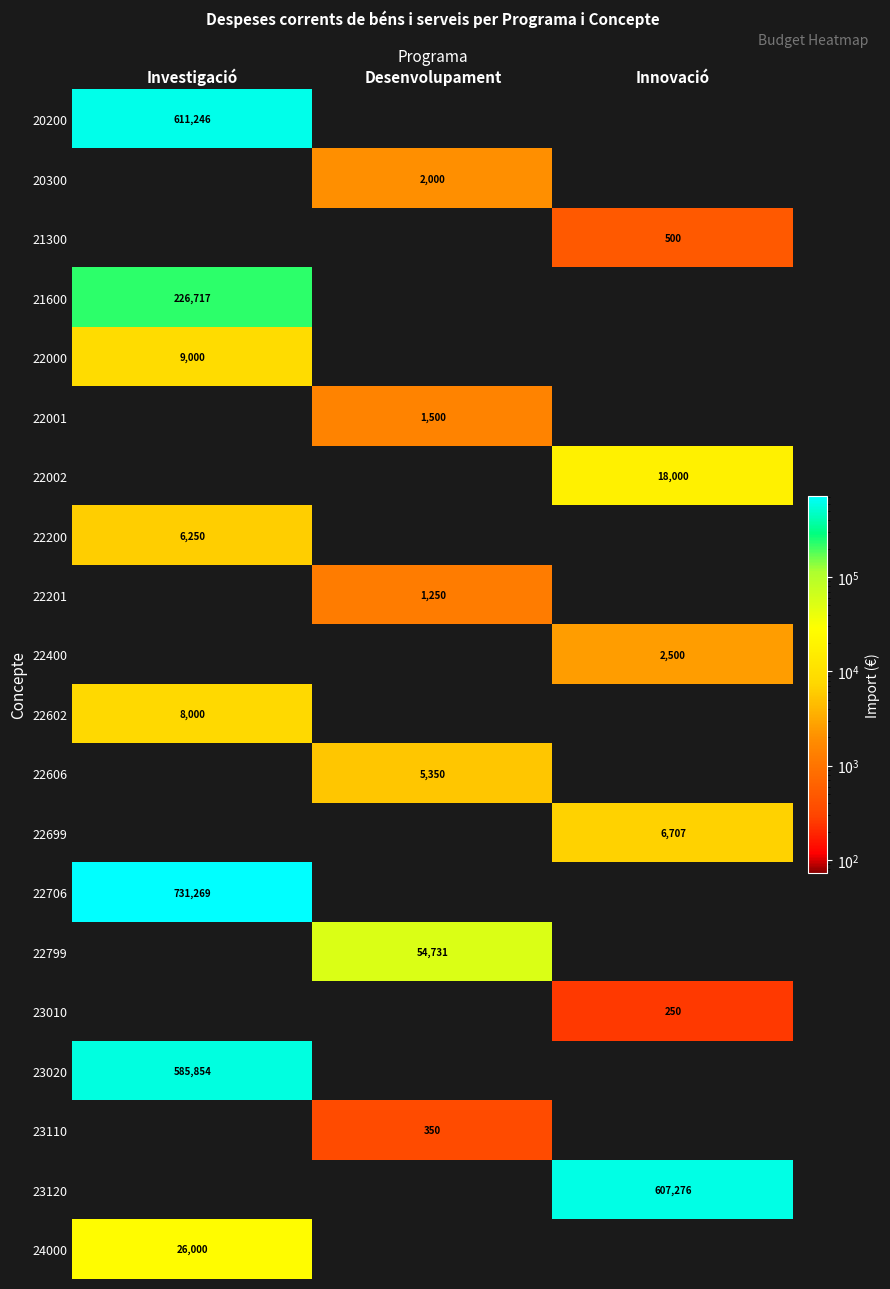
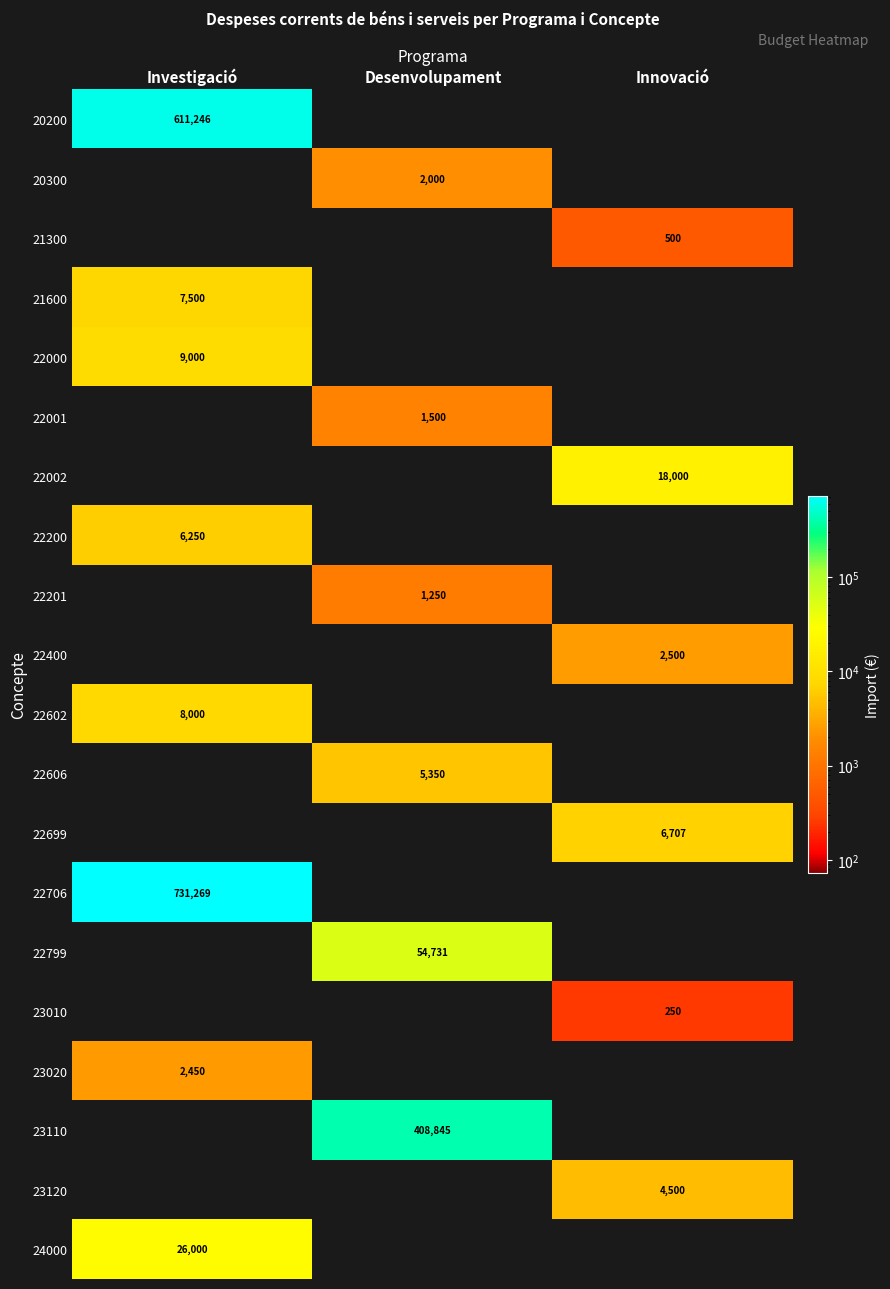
21600, Investigació: 226,717 -> 7,500
23020, Investigació: 585,854 -> 2,450
23110, Desenvolupament: 350 -> 408,845
23120, Innovació: 607,276 -> 4,500
